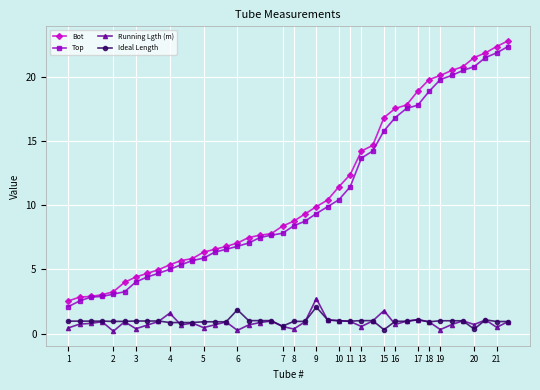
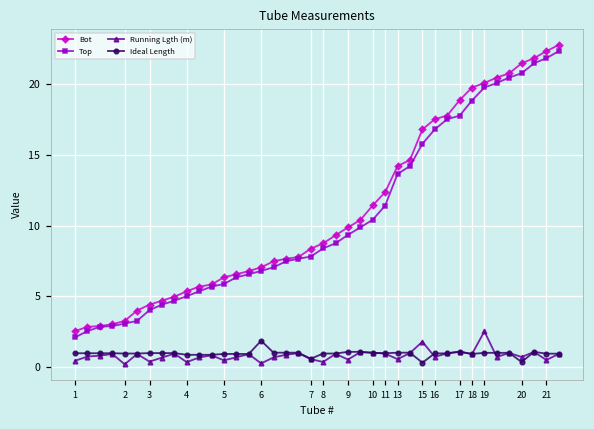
Running Lgth (m), 4: 1.6 -> 0.3
Running Lgth (m), 9: 2.7 -> 0.5
Ideal Length, 9: 2.1 -> 1.1
Running Lgth (m), 19: 0.3 -> 2.5
